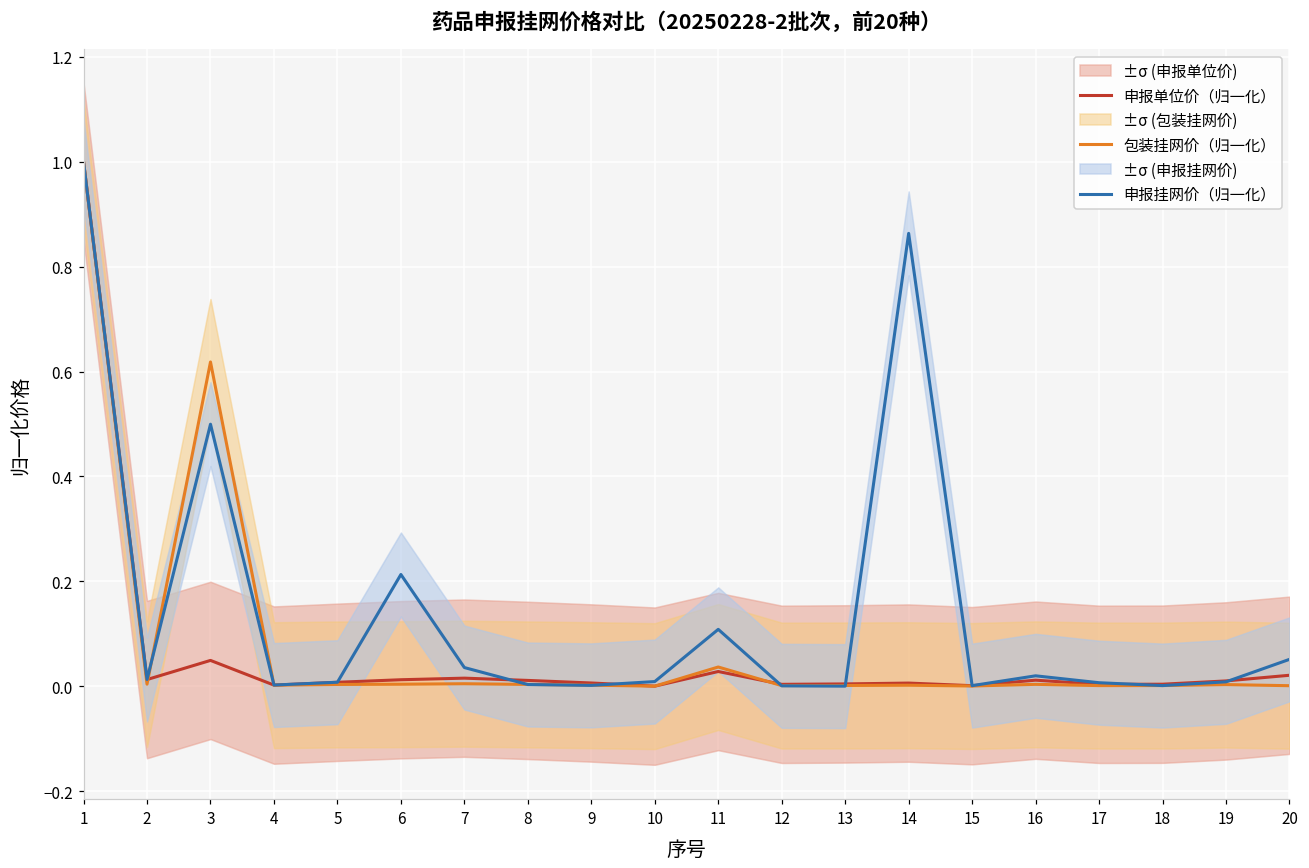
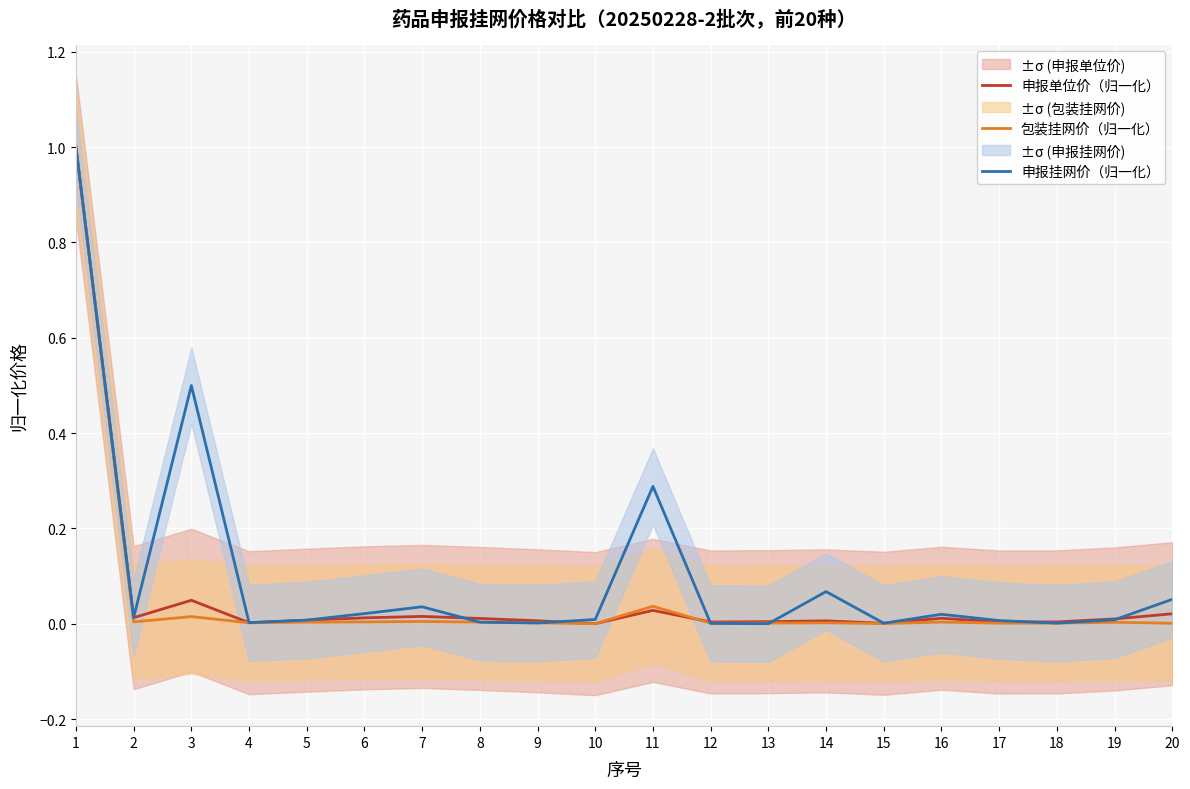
包装挂网价（归一化）, 3: 0.62 -> 0.01
申报挂网价（归一化）, 6: 0.21 -> 0.02
申报挂网价（归一化）, 11: 0.11 -> 0.29
申报挂网价（归一化）, 14: 0.86 -> 0.07
